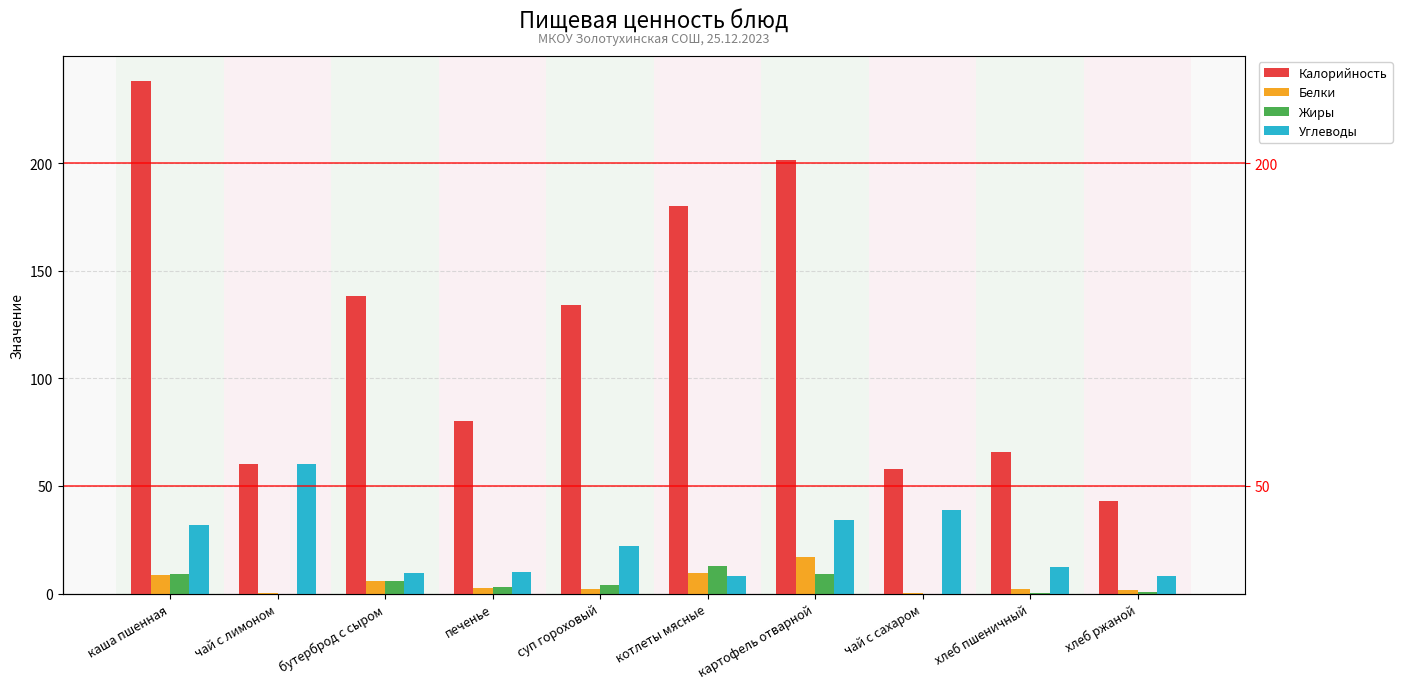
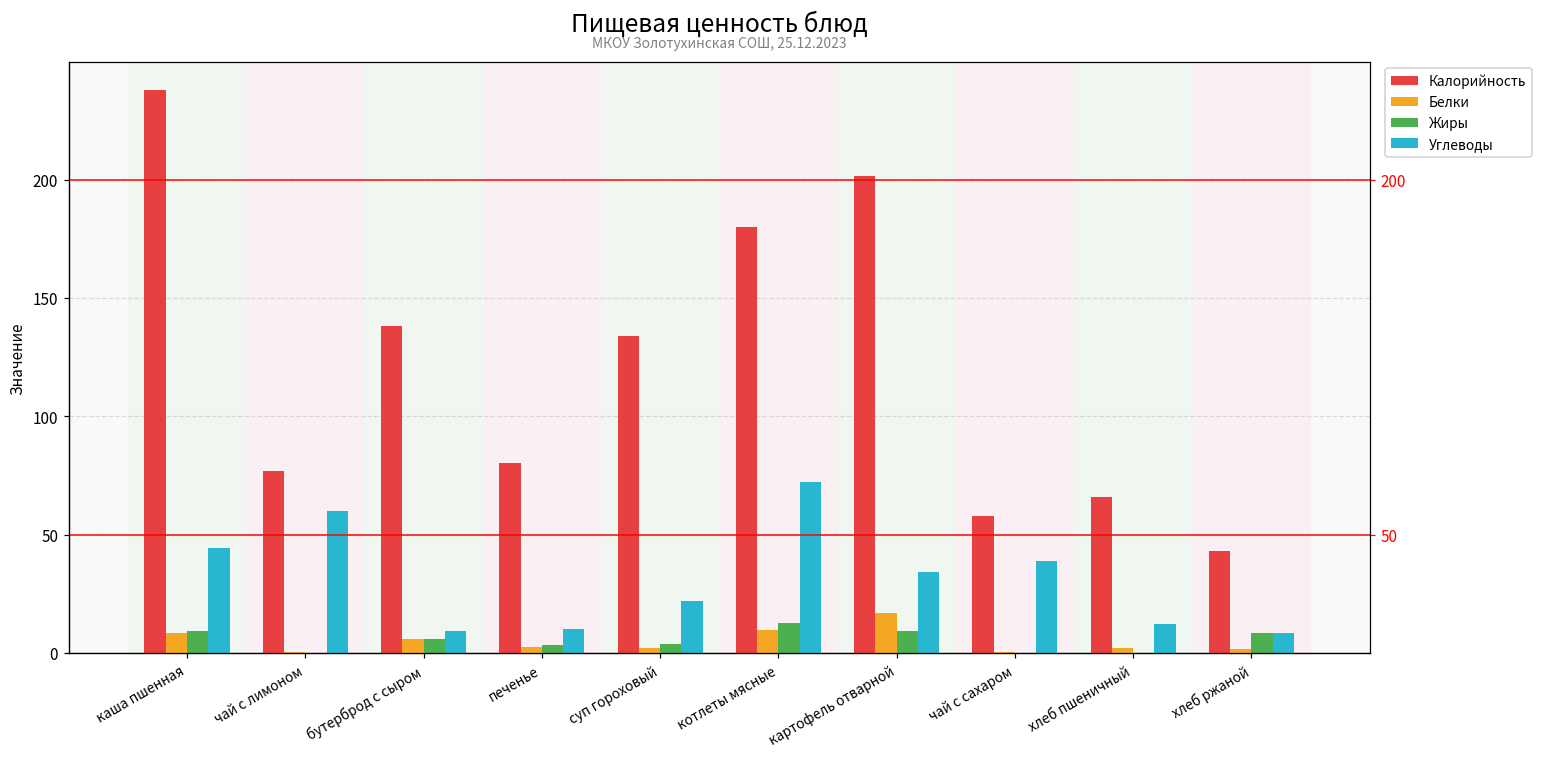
Углеводы, каша пшенная: 32 -> 45
Калорийность, чай с лимоном: 60 -> 77
Углеводы, котлеты мясные: 8 -> 72
Жиры, хлеб ржаной: 1 -> 8
